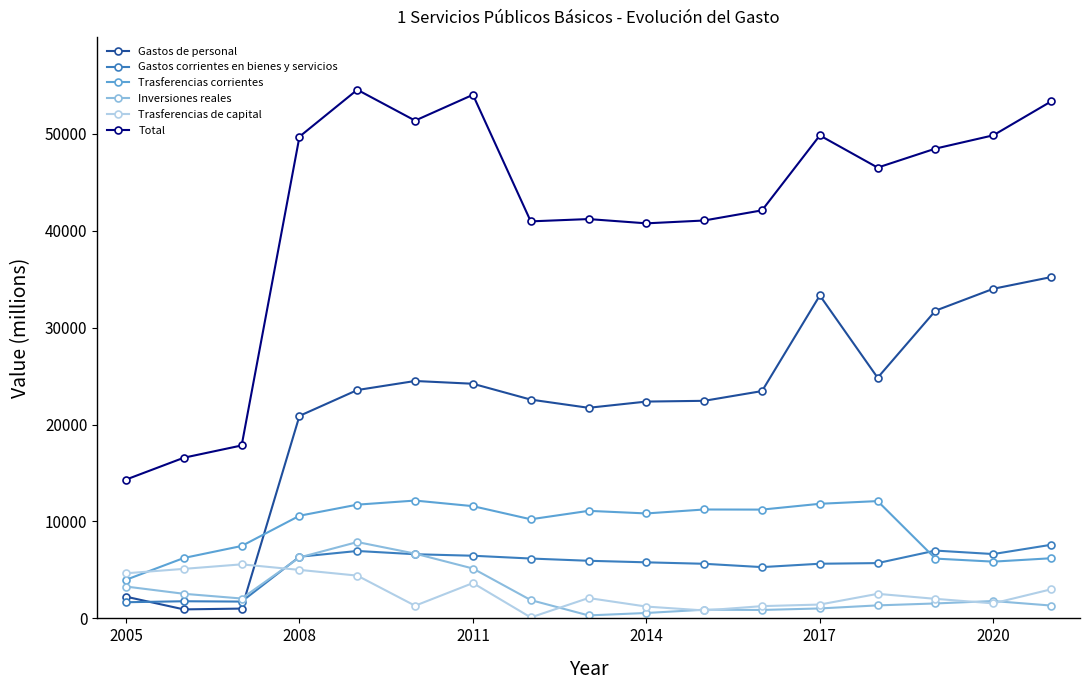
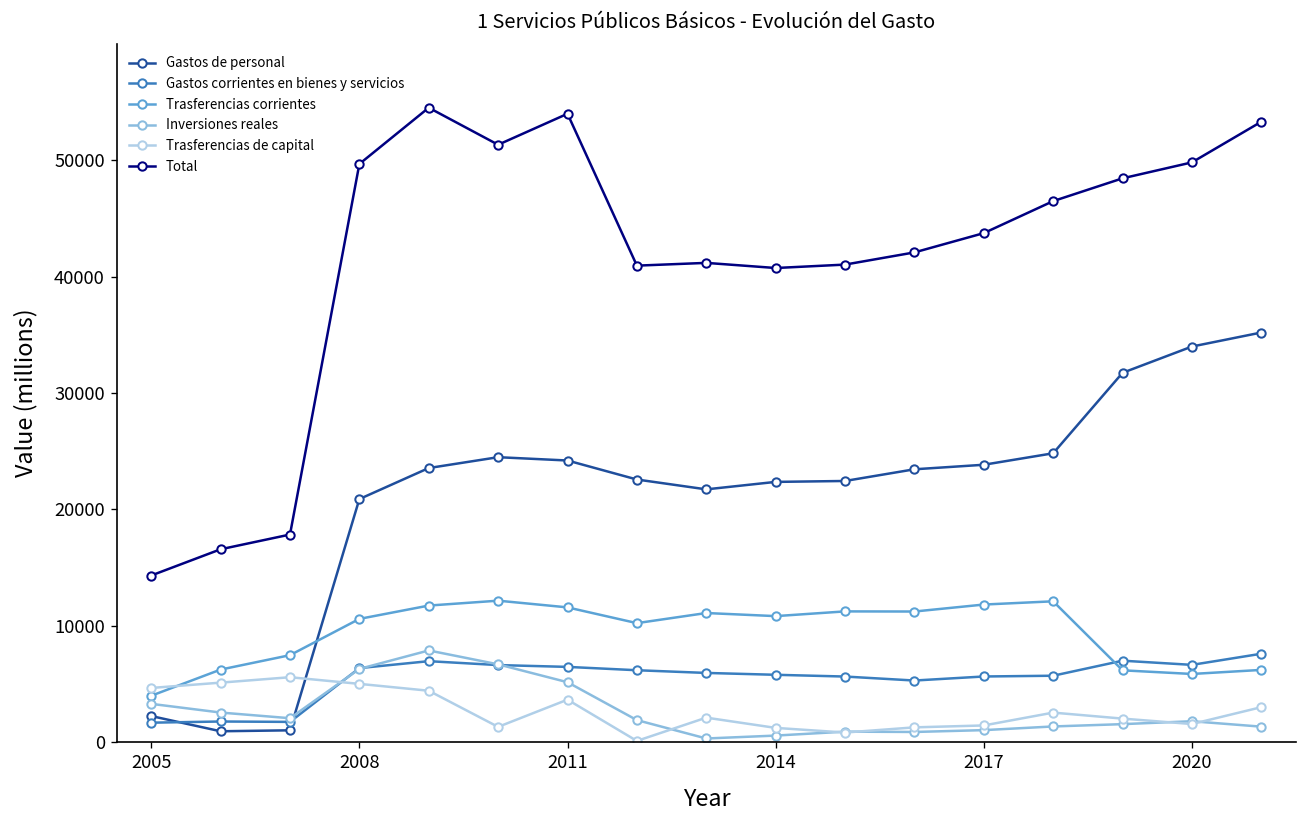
Gastos de personal, 2017: 33000 -> 24000
Total, 2017: 50000 -> 44000
